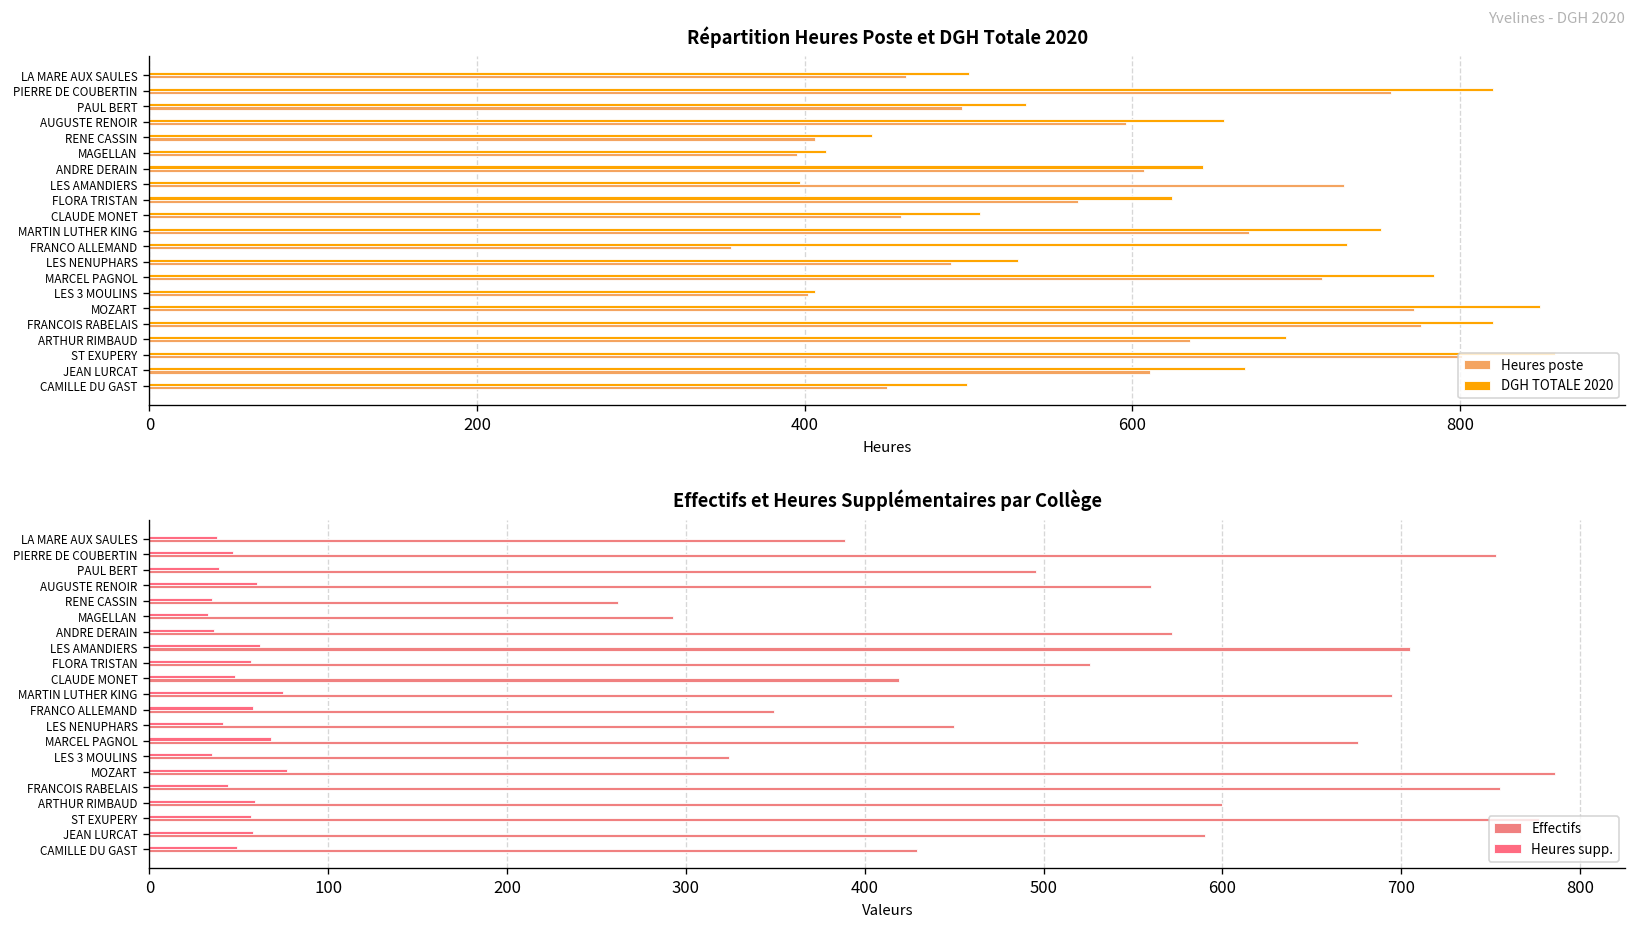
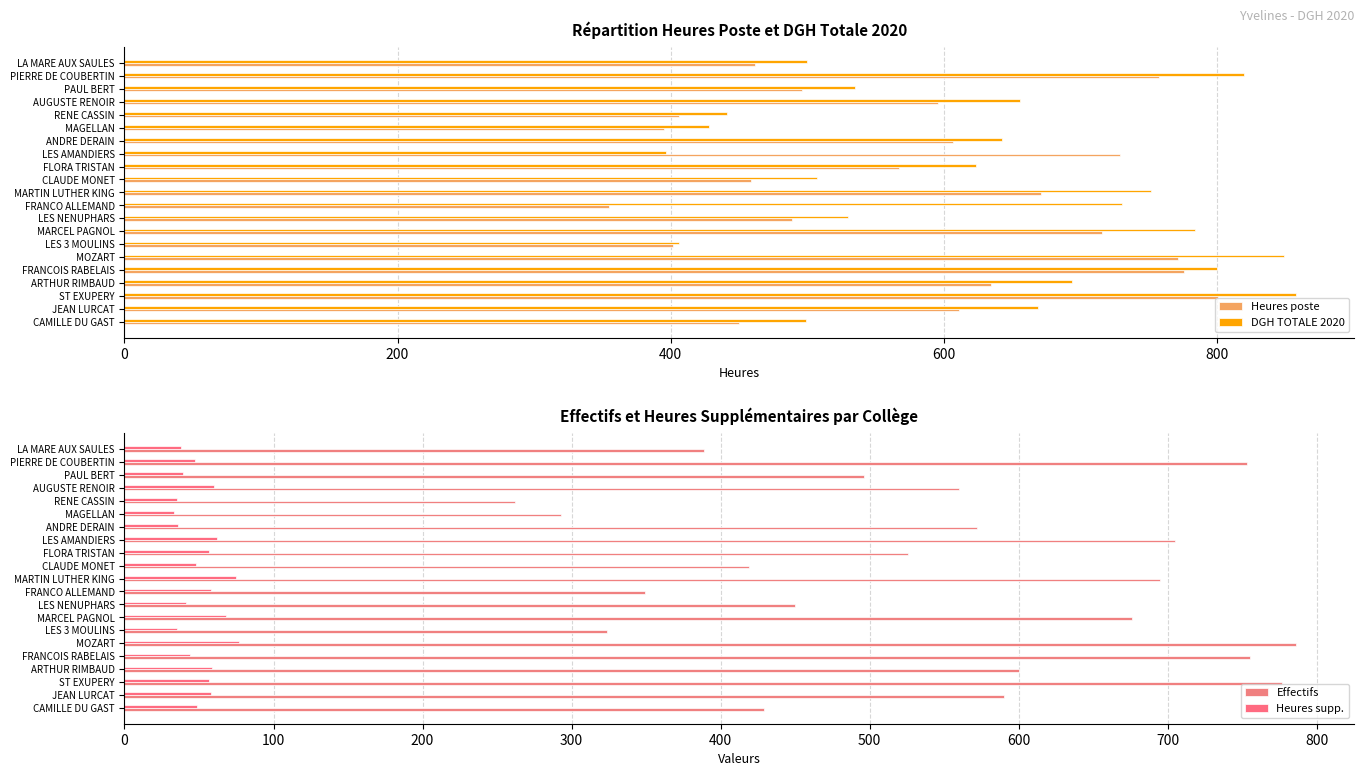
Répartition Heures Poste et DGH Totale 2020, DGH TOTALE 2020, MAGELLAN: 413 -> 428
Répartition Heures Poste et DGH Totale 2020, DGH TOTALE 2020, FRANCOIS RABELAIS: 820 -> 800
